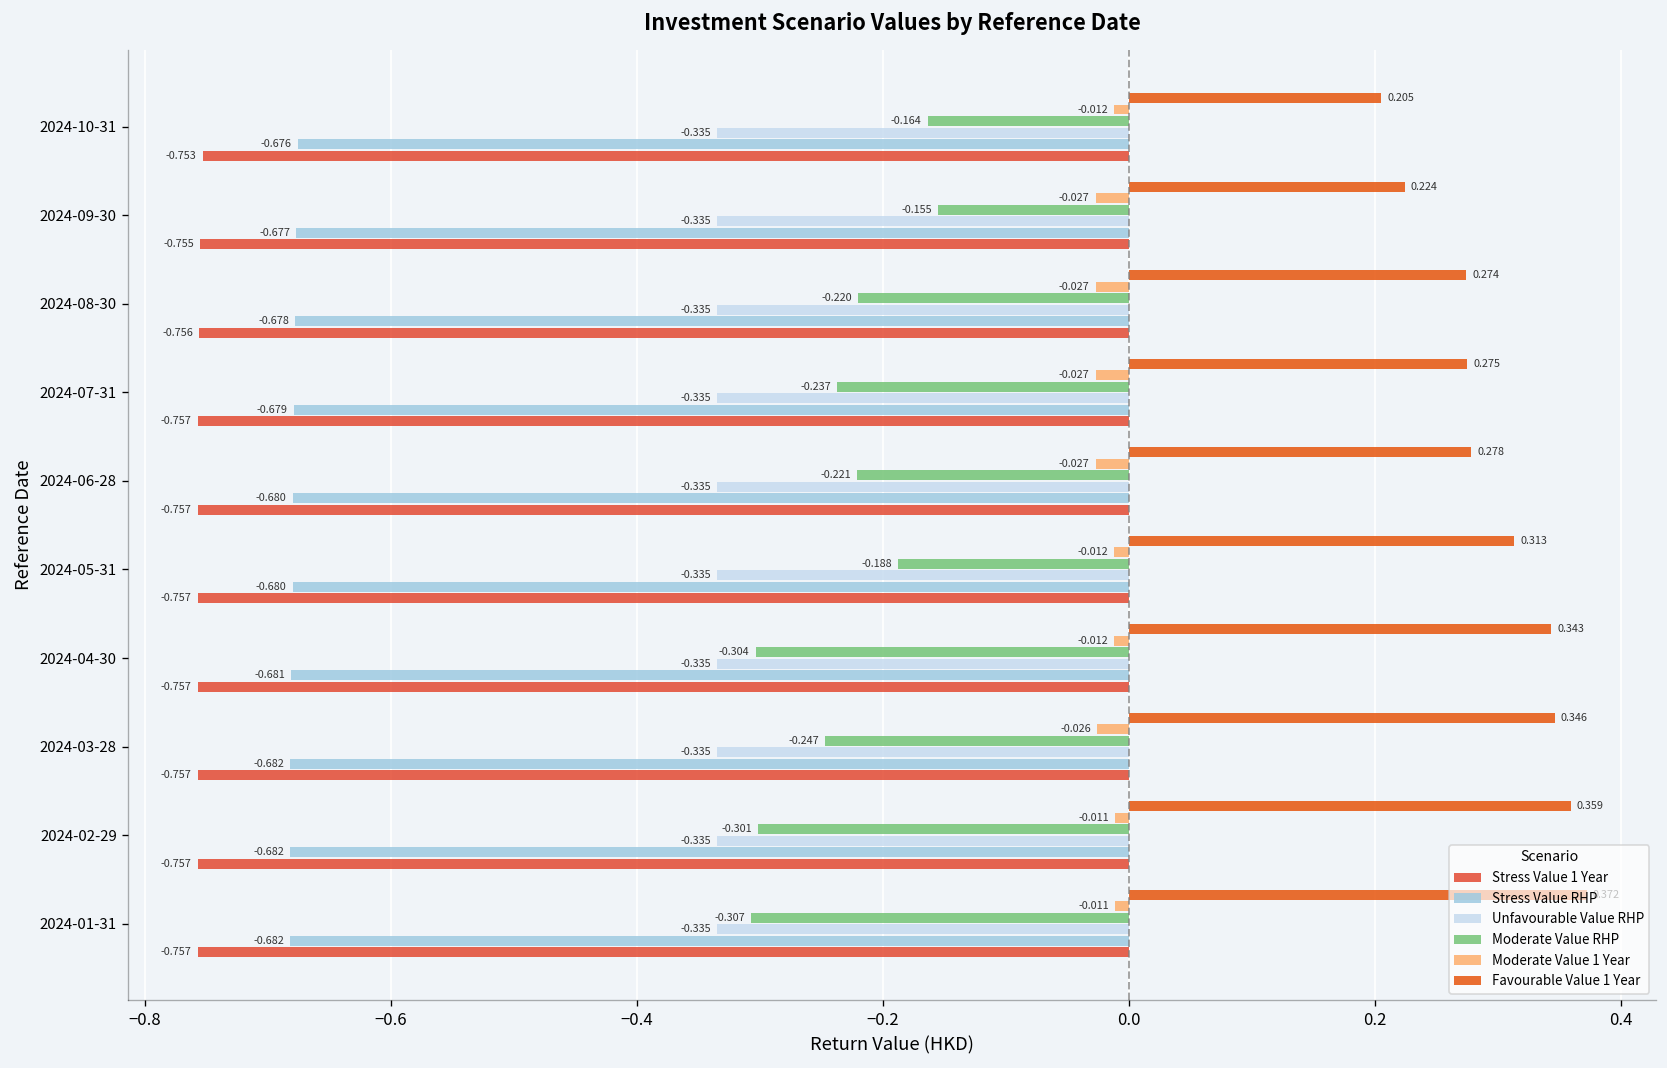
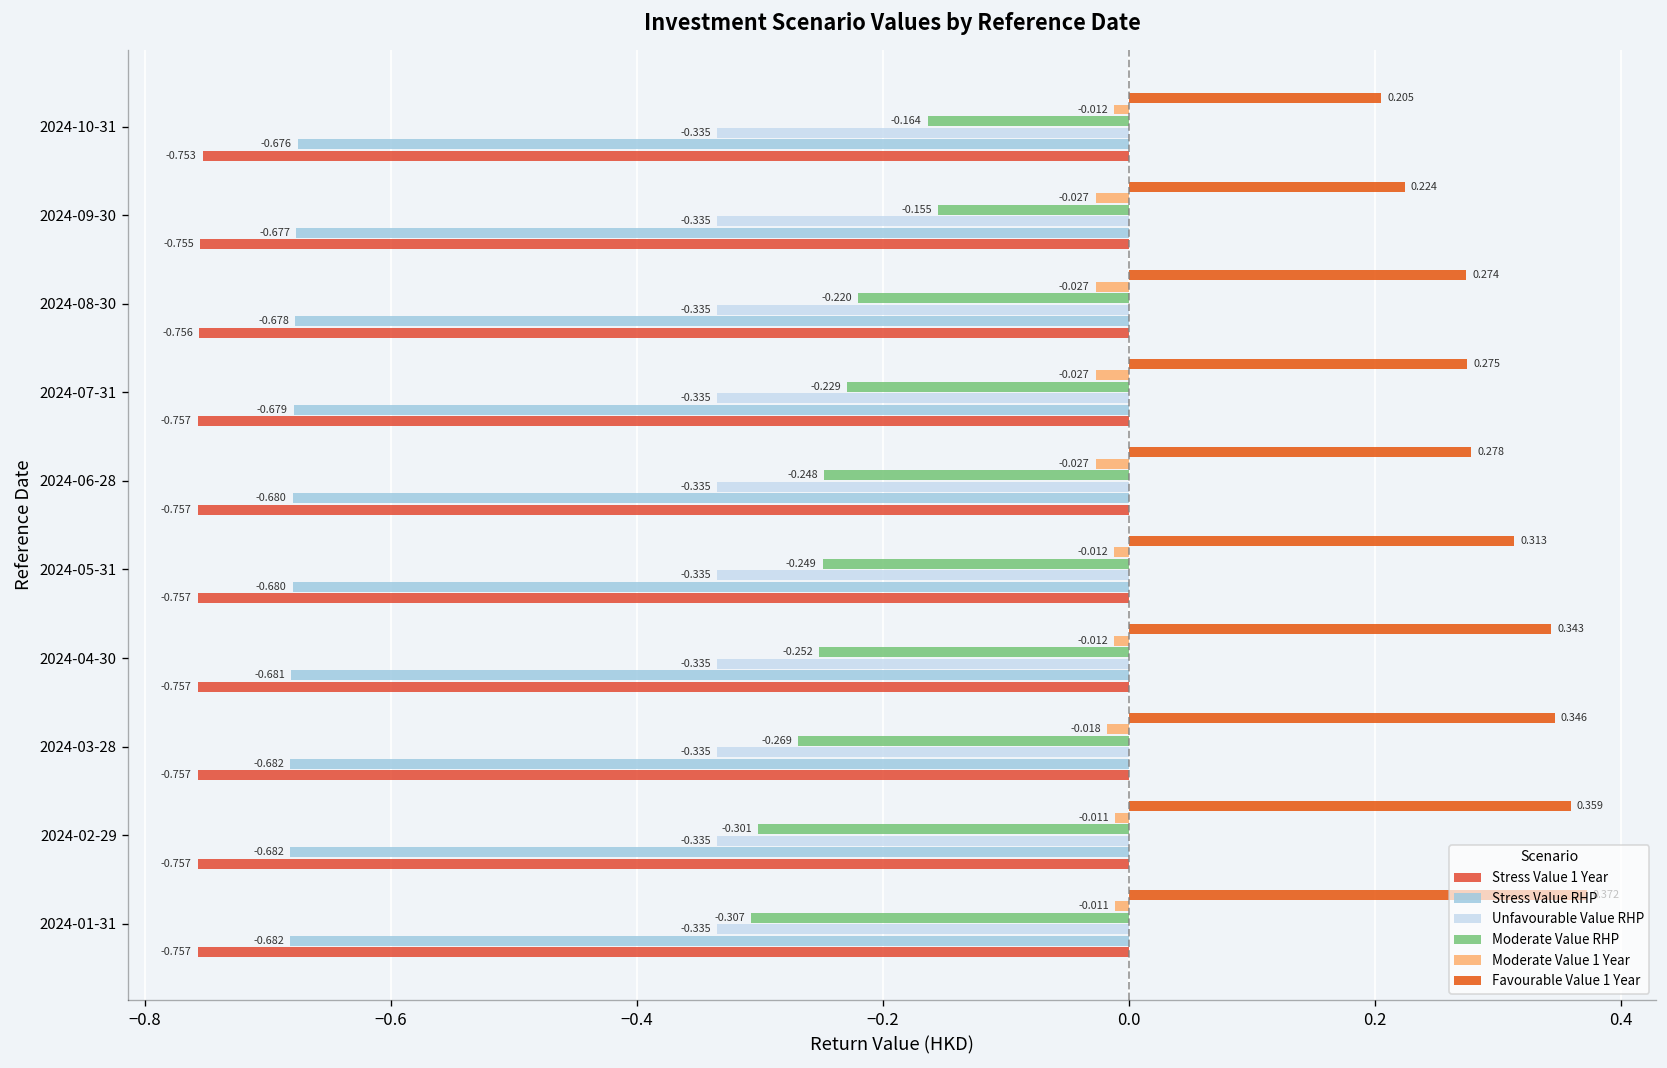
Moderate Value RHP, 2024-07-31: -0.237 -> -0.229
Moderate Value RHP, 2024-06-28: -0.221 -> -0.248
Moderate Value RHP, 2024-05-31: -0.188 -> -0.249
Moderate Value RHP, 2024-04-30: -0.304 -> -0.252
Moderate Value 1 Year, 2024-03-28: -0.026 -> -0.018
Moderate Value RHP, 2024-03-28: -0.247 -> -0.269
